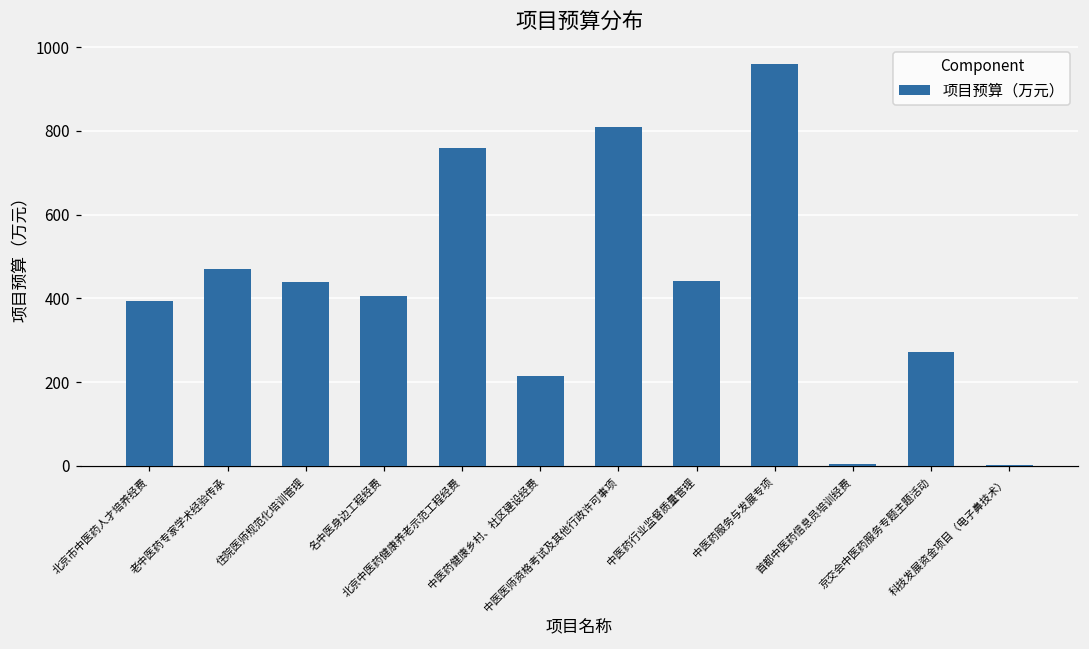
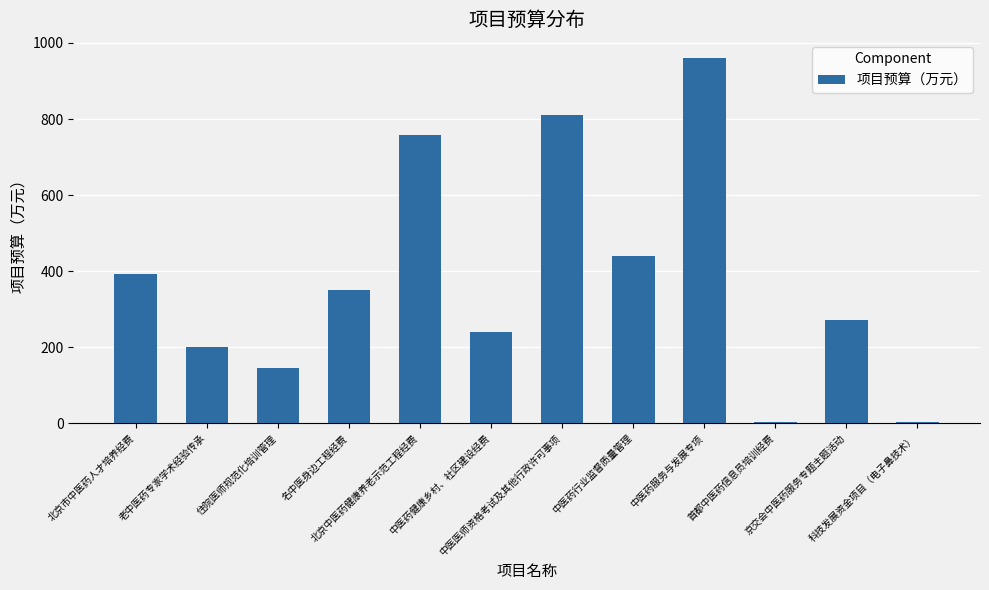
老中医药专家学术经验传承: 470 -> 200
住院医师规范化培训管理: 440 -> 150
名中医身边工程经费: 410 -> 350
中医药健康乡村、社区建设经费: 220 -> 240
